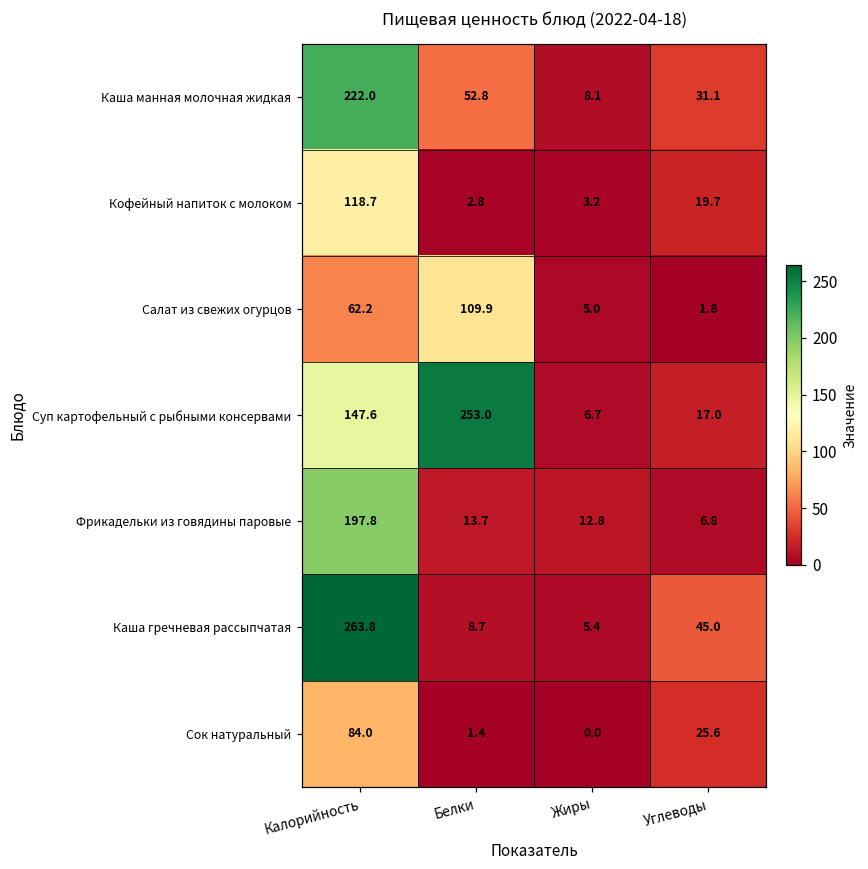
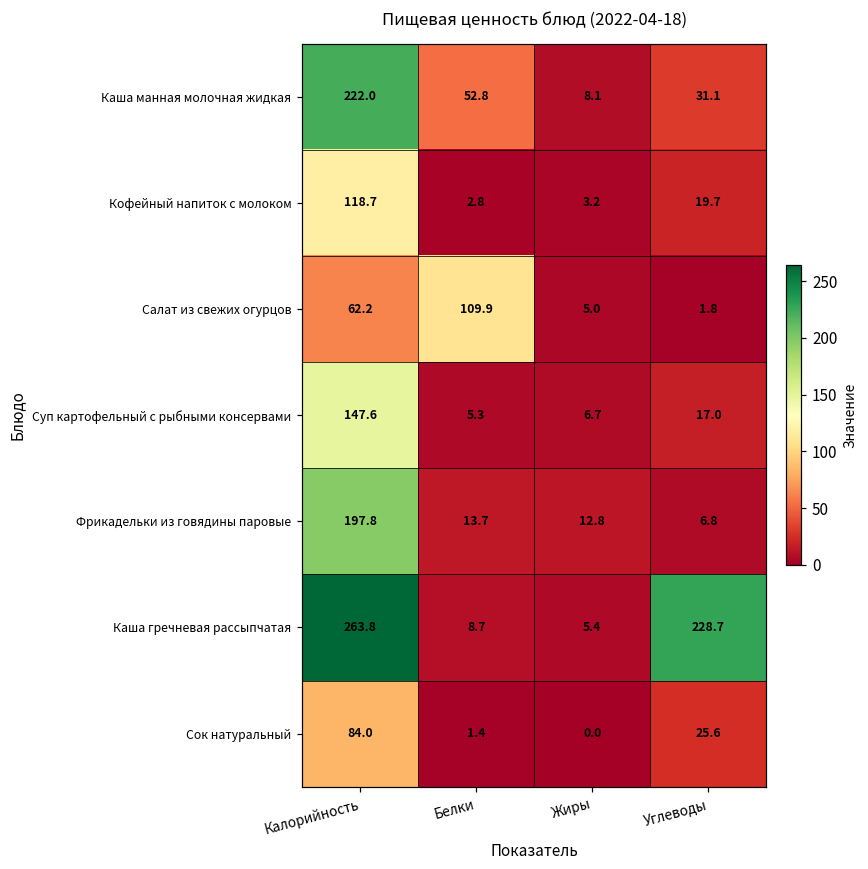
Суп картофельный с рыбными консервами, Белки: 253.0 -> 5.3
Каша гречневая рассыпчатая, Углеводы: 45.0 -> 228.7
